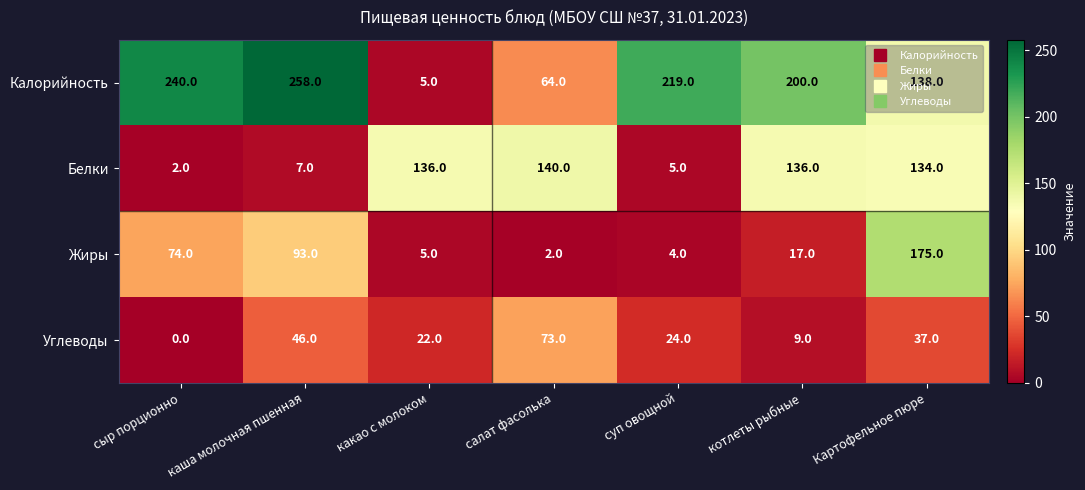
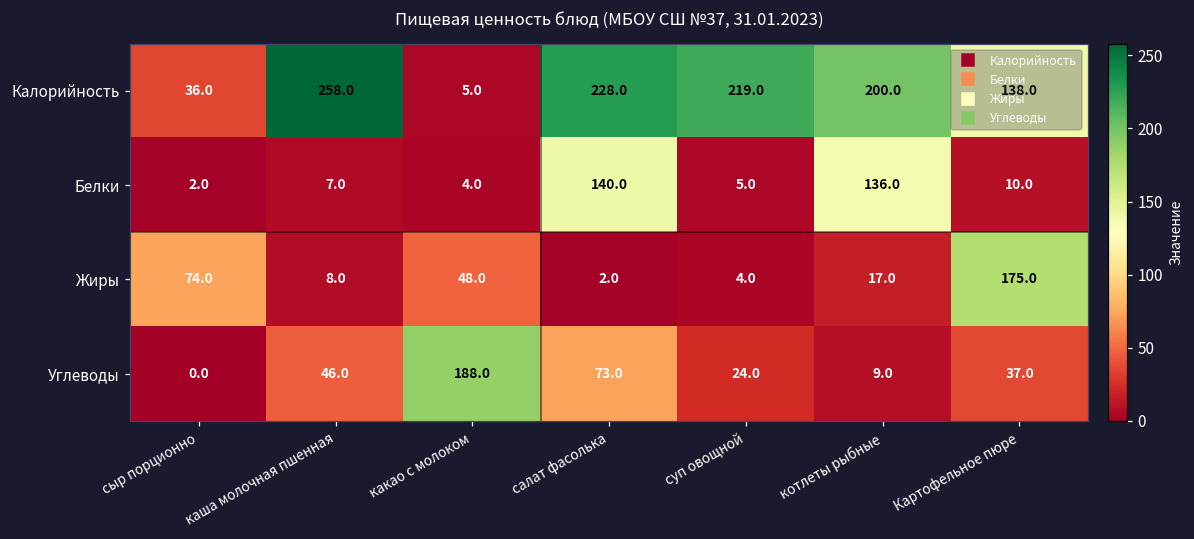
Калорийность, сыр порционно: 240.0 -> 36.0
Калорийность, салат фасолька: 64.0 -> 228.0
Белки, какао с молоком: 136.0 -> 4.0
Белки, Картофельное пюре: 134.0 -> 10.0
Жиры, каша молочная пшенная: 93.0 -> 8.0
Жиры, какао с молоком: 5.0 -> 48.0
Углеводы, какао с молоком: 22.0 -> 188.0
